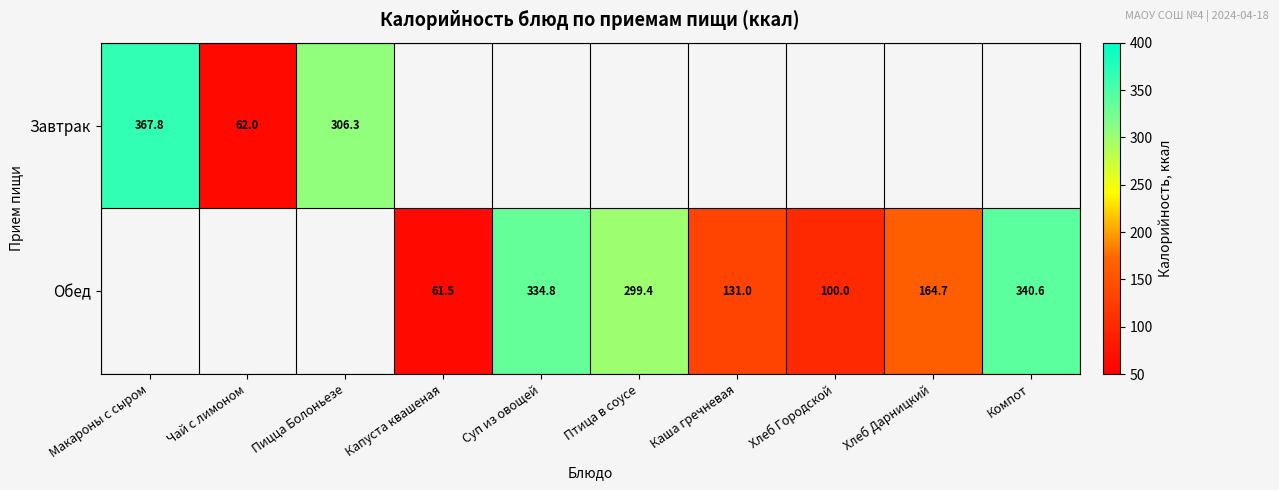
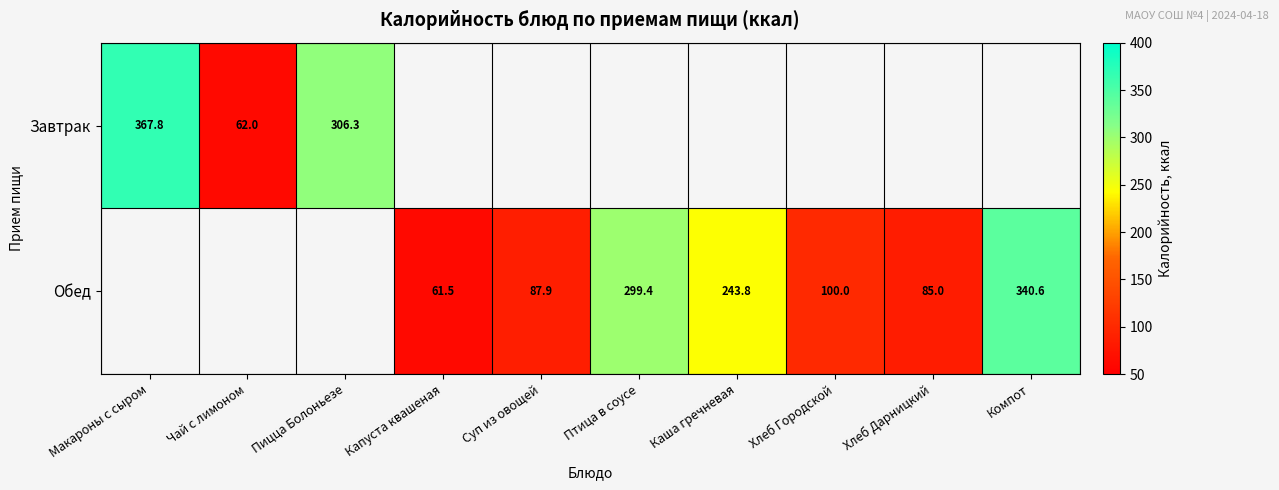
Обед, Суп из овощей: 334.8 -> 87.9
Обед, Каша гречневая: 131.0 -> 243.8
Обед, Хлеб Дарницкий: 164.7 -> 85.0
